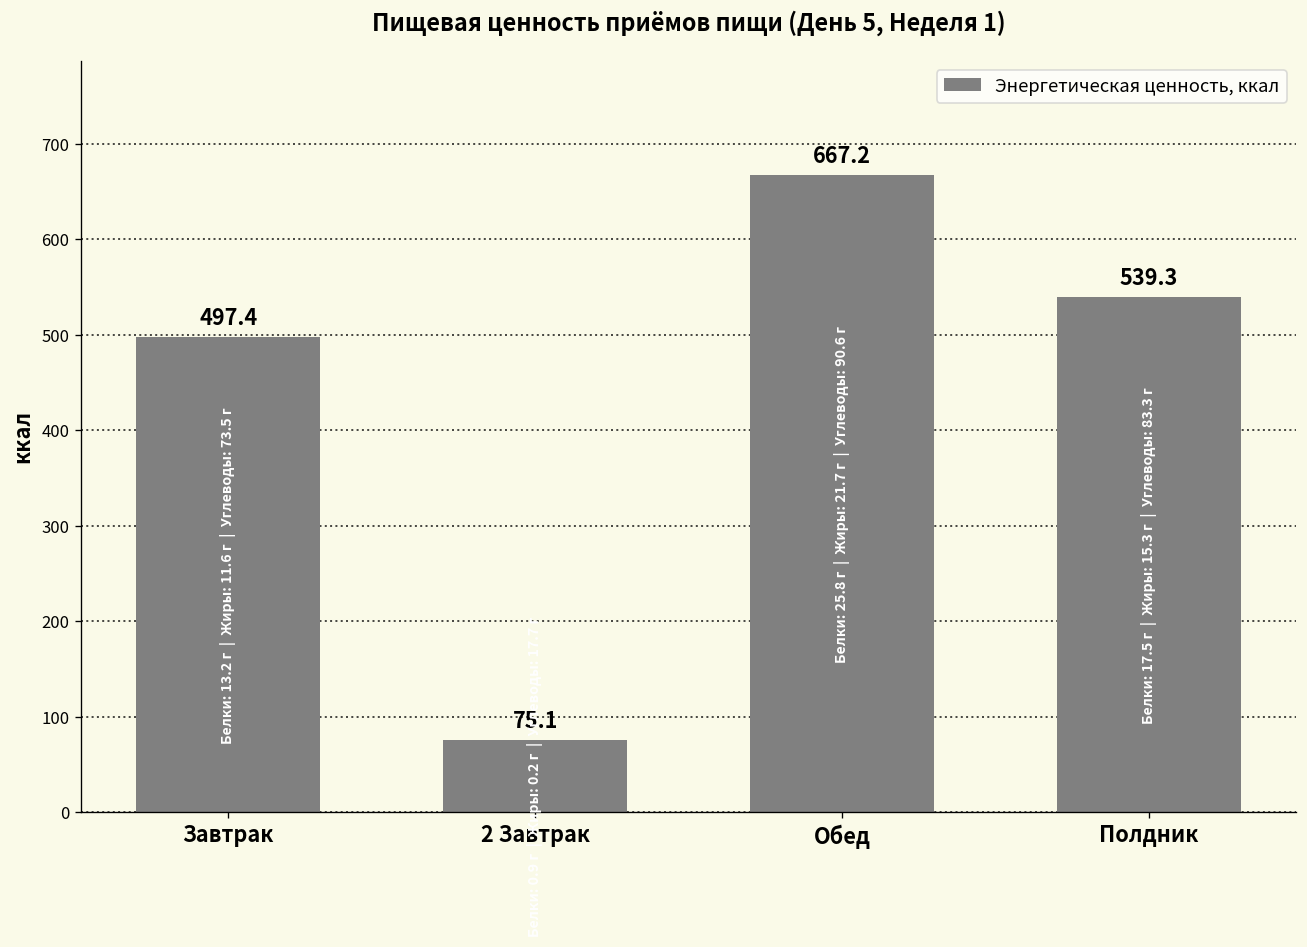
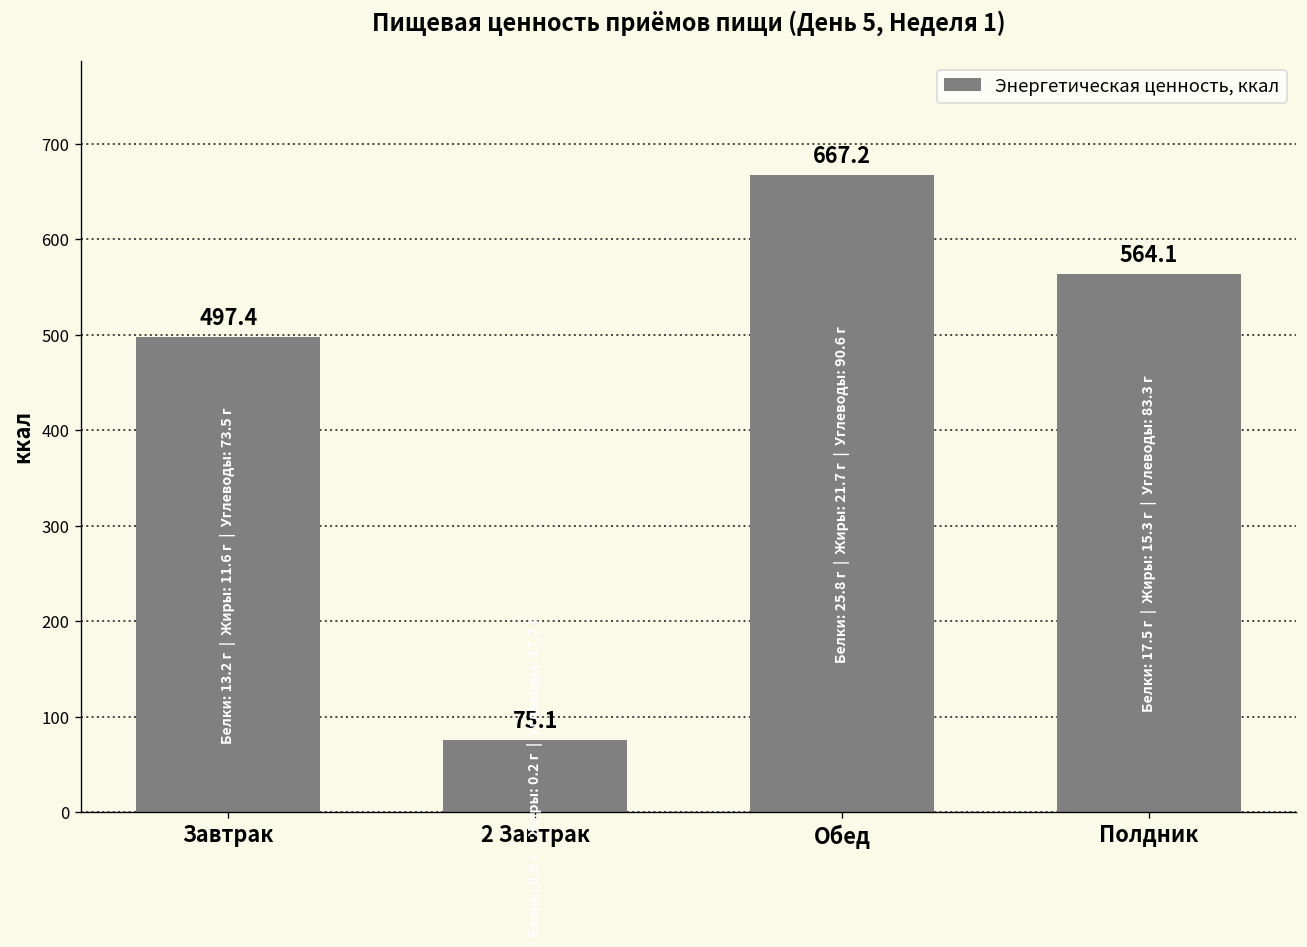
Полдник: 539.3 -> 564.1
